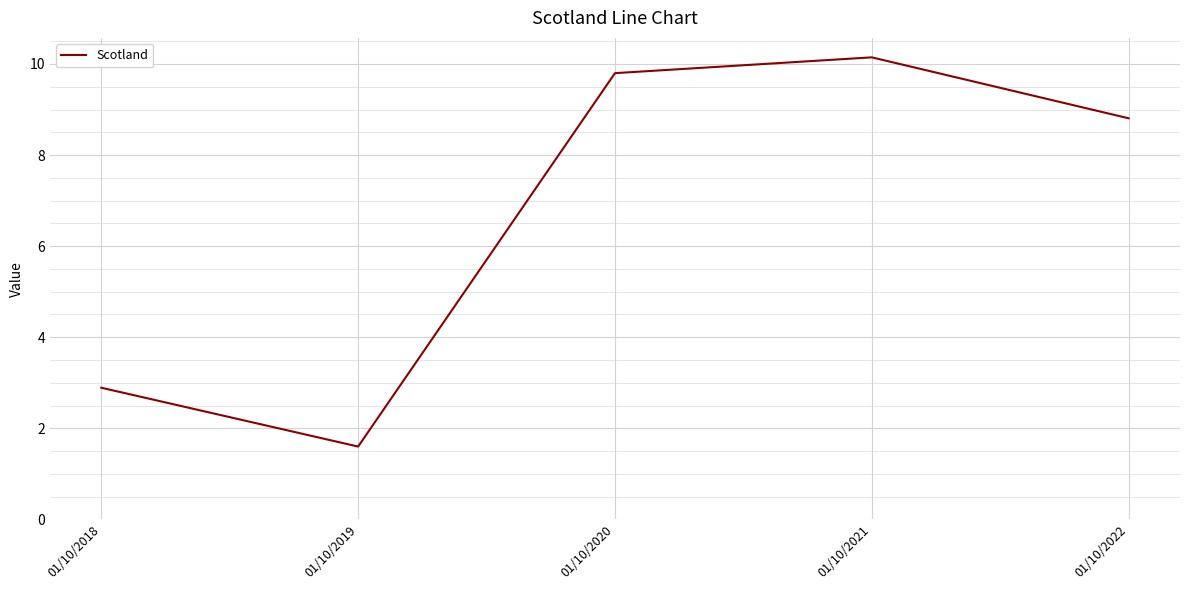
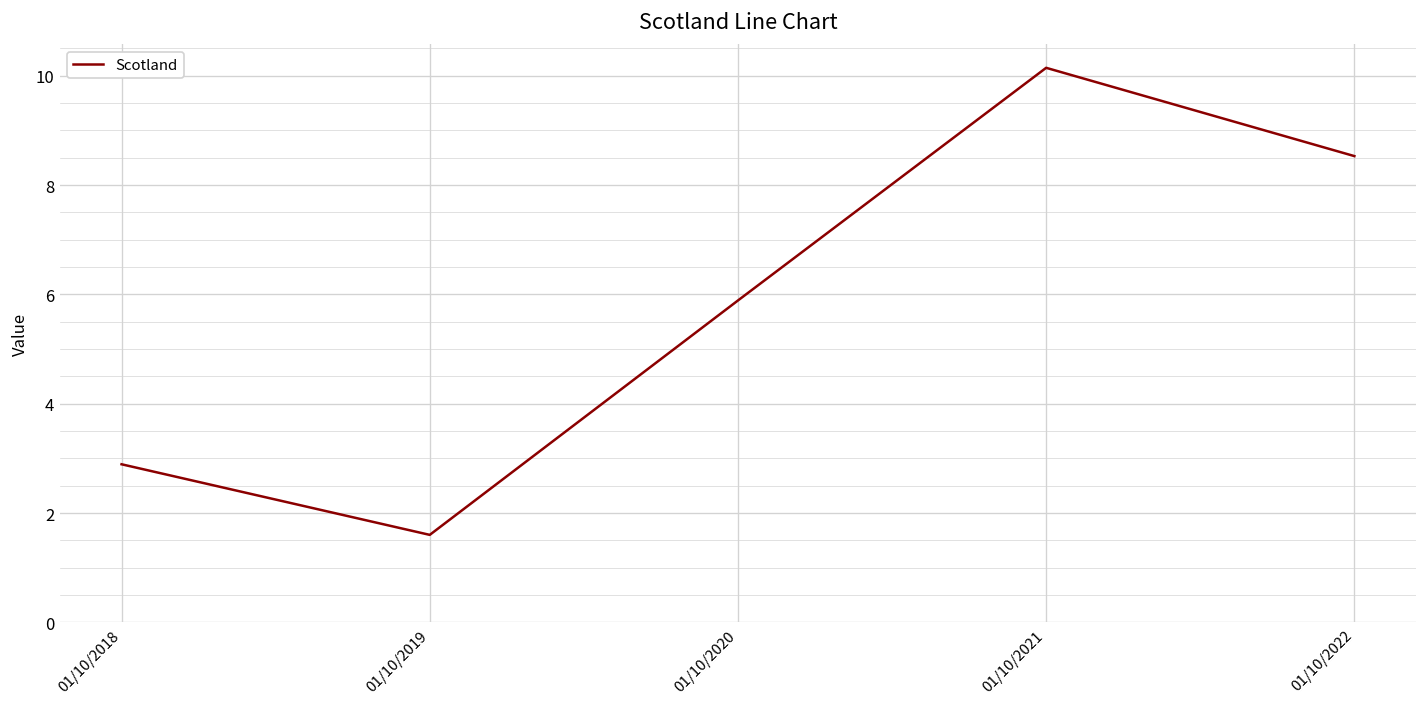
01/10/2020: 9.8 -> 5.9
01/10/2022: 8.8 -> 8.5
